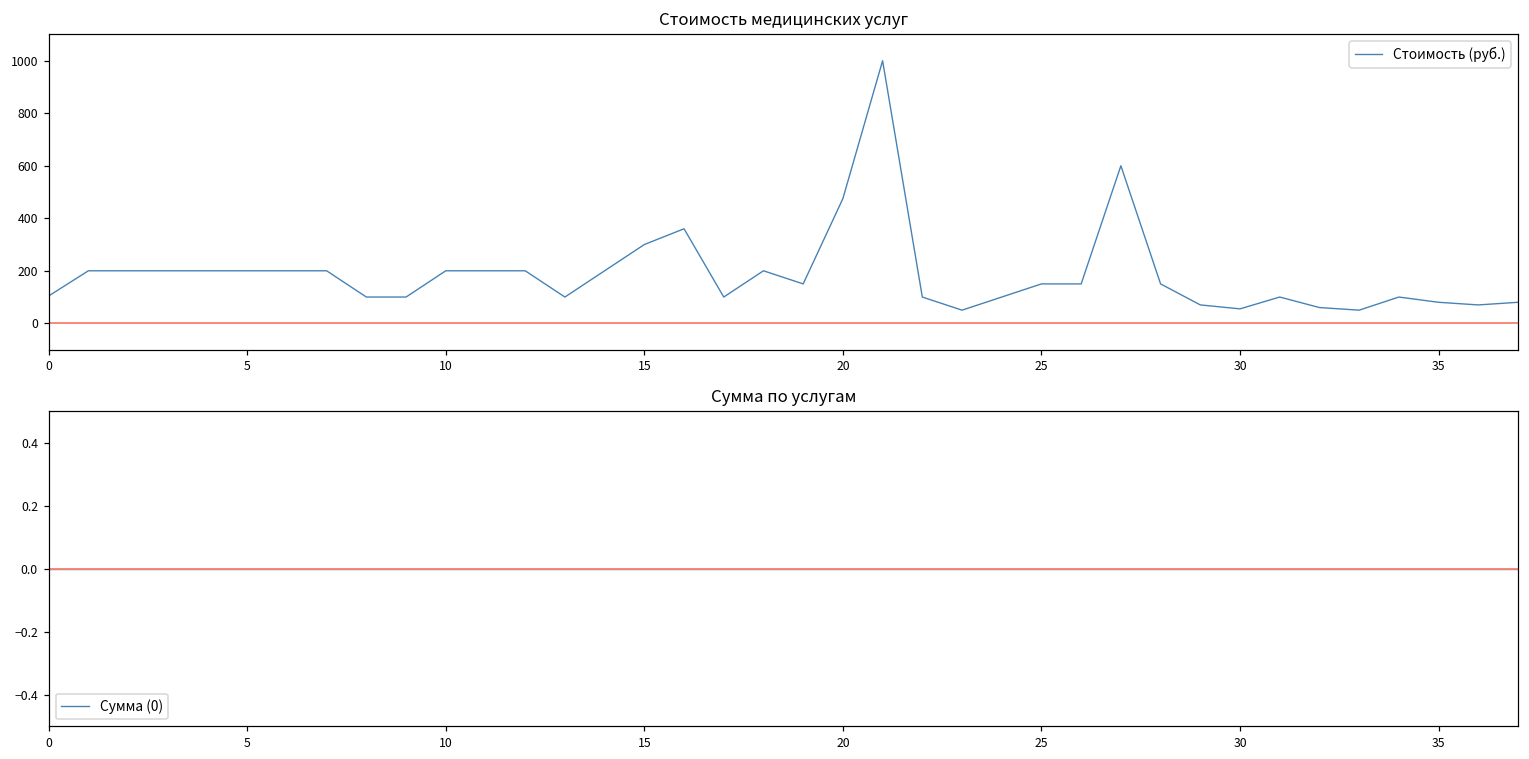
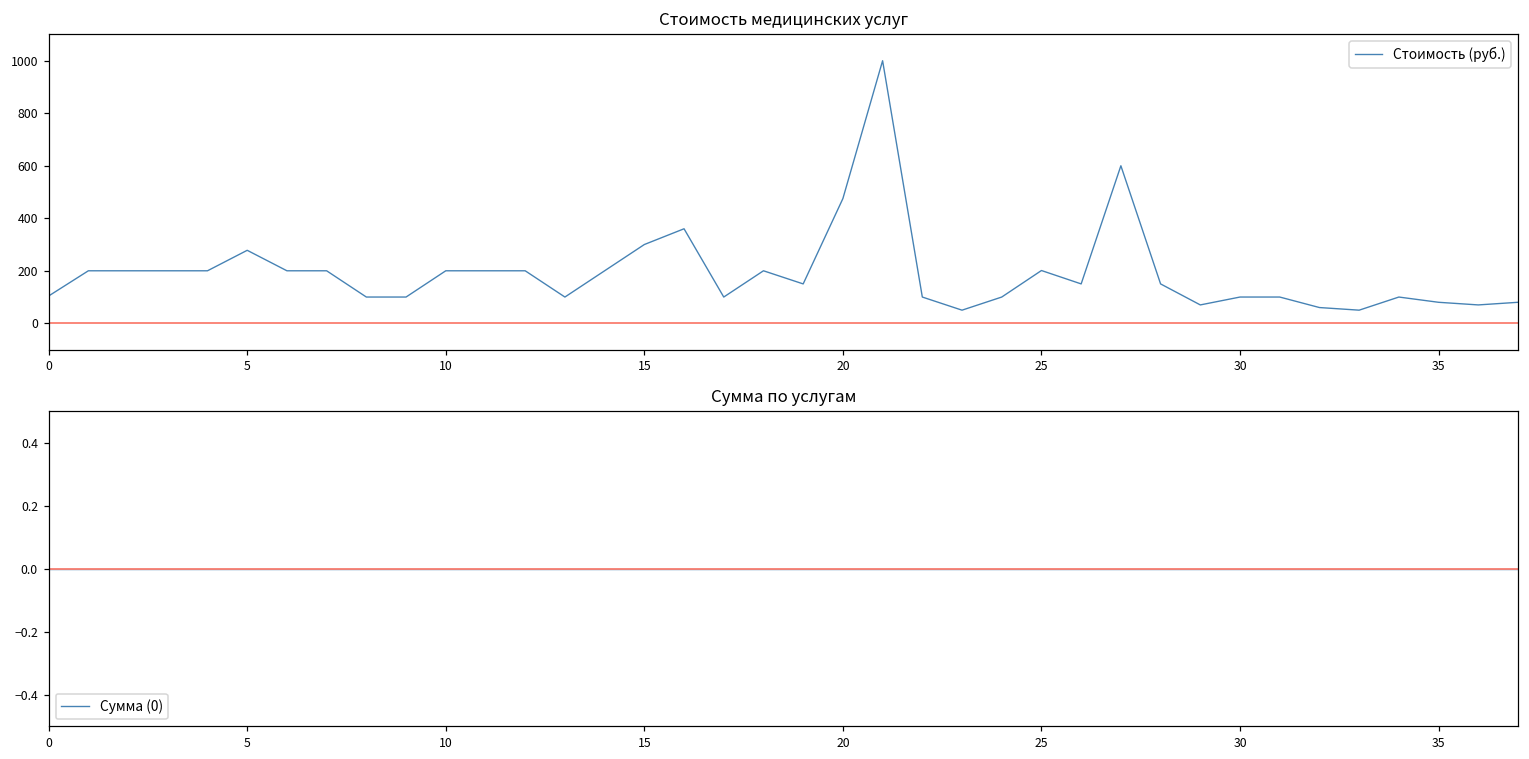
Стоимость медицинских услуг, 5: 200 -> 280
Стоимость медицинских услуг, 25: 150 -> 200
Стоимость медицинских услуг, 30: 60 -> 100
